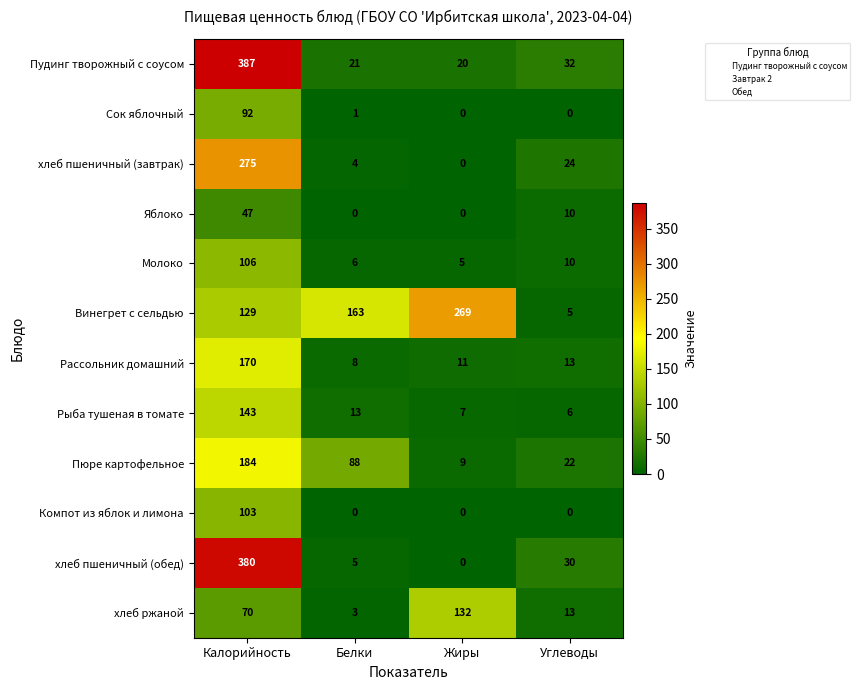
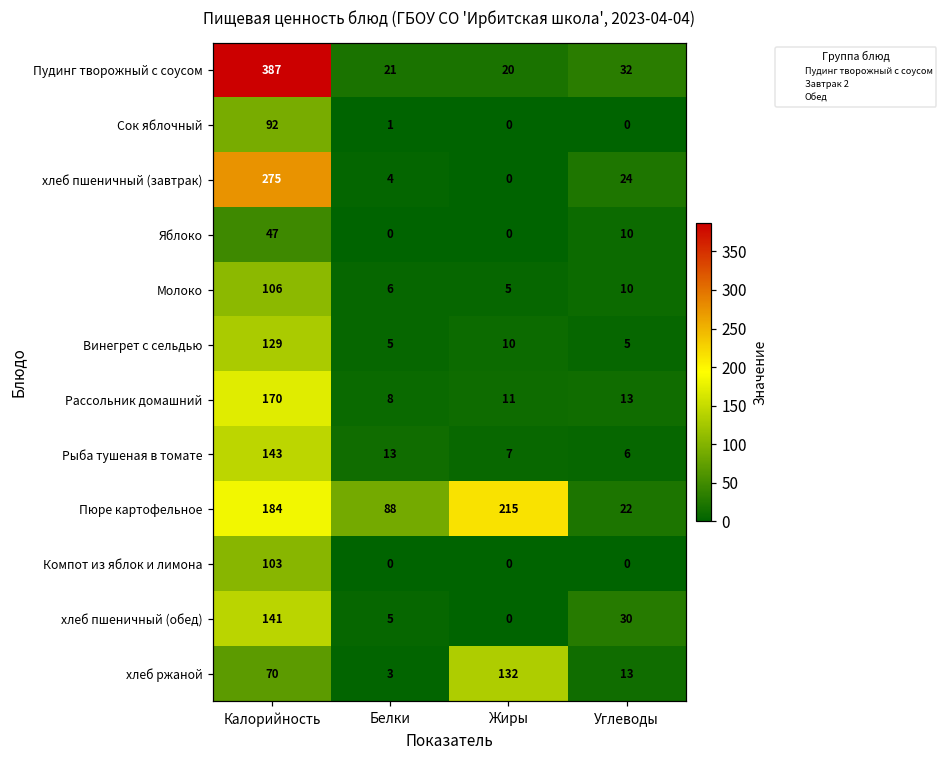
Винегрет с сельдью, Белки: 163 -> 5
Винегрет с сельдью, Жиры: 269 -> 10
Пюре картофельное, Жиры: 9 -> 215
хлеб пшеничный (обед), Калорийность: 380 -> 141
